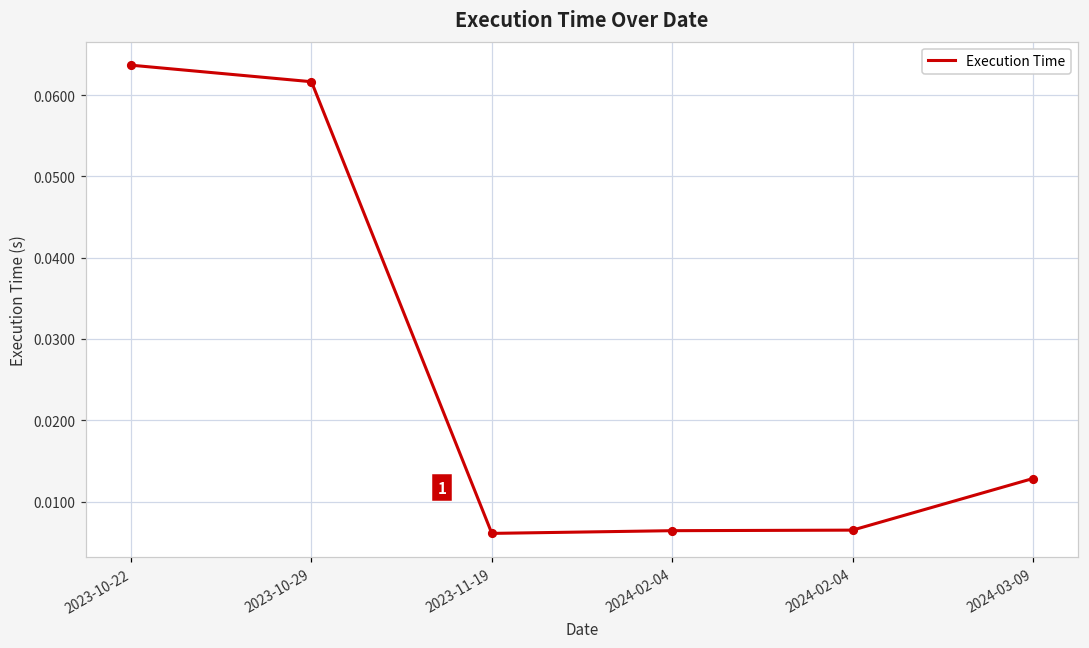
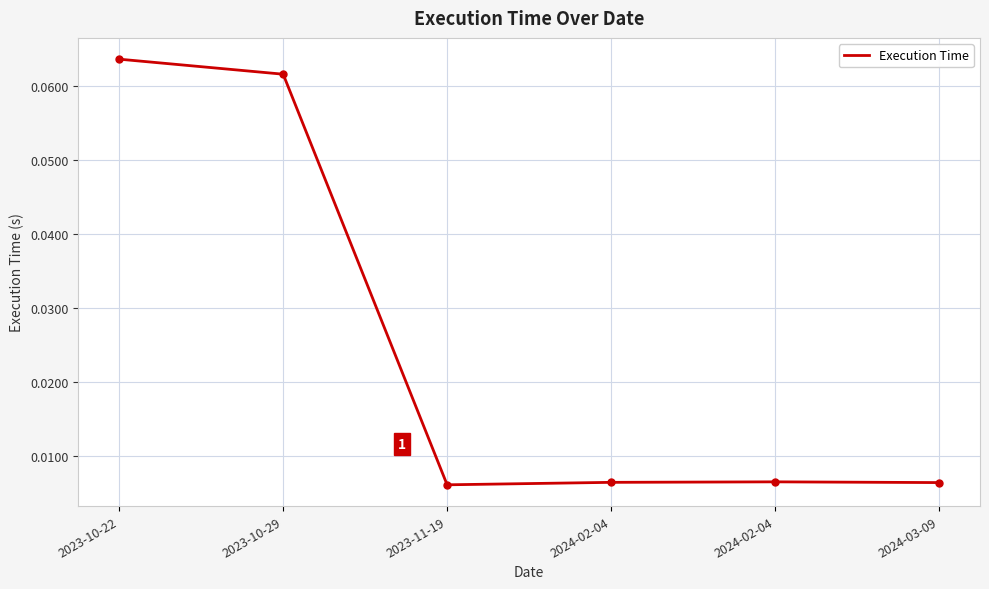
2024-03-09: 0.013 -> 0.006
